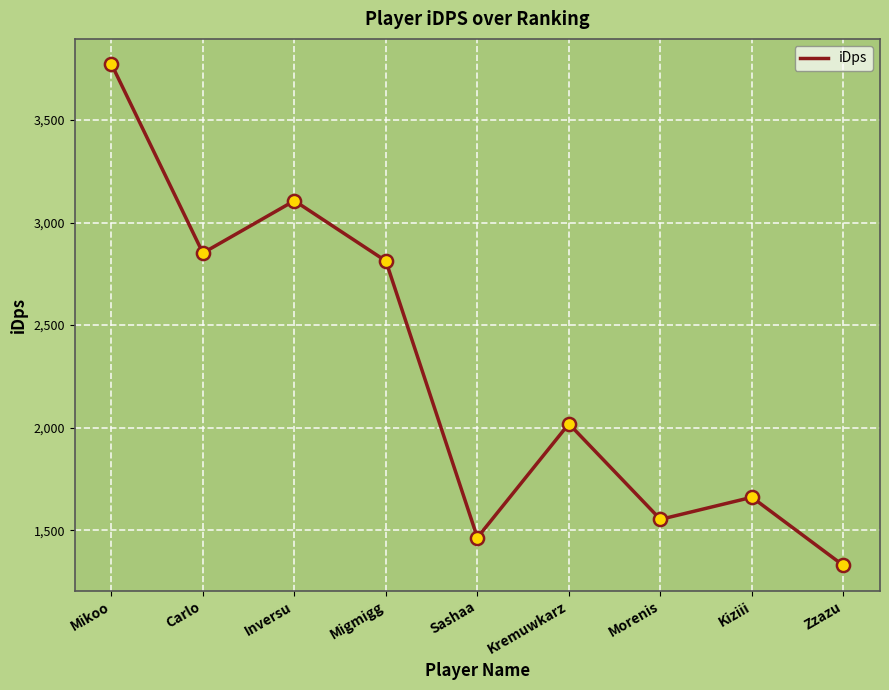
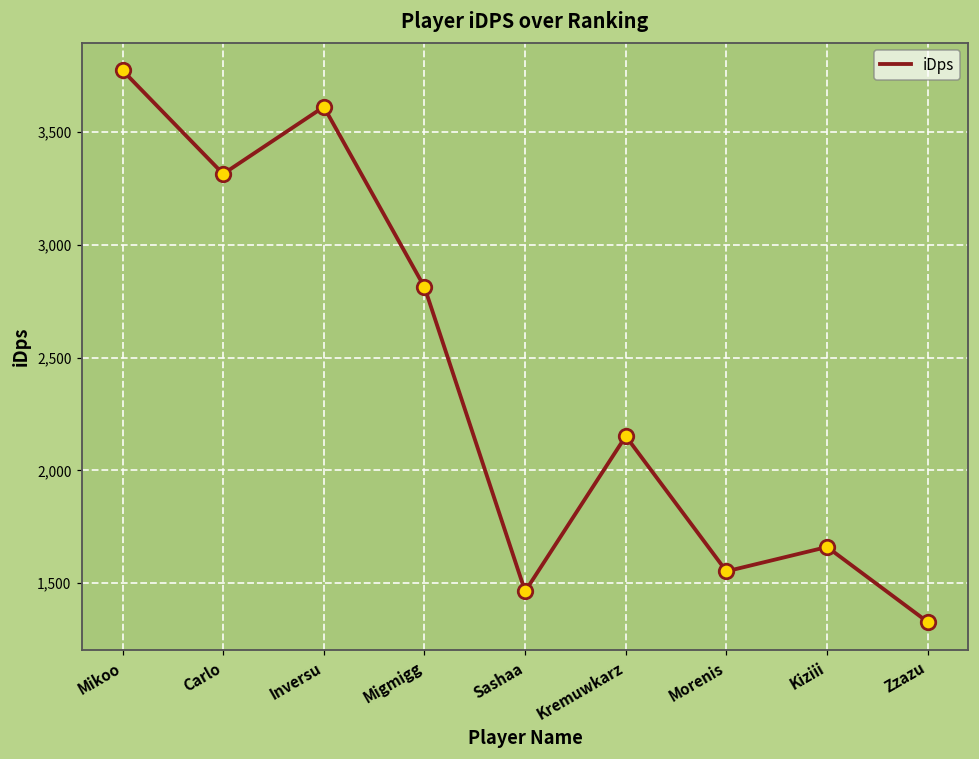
Carlo: 2,850 -> 3,310
Inversu: 3,110 -> 3,610
Kremuwkarz: 2,020 -> 2,150
